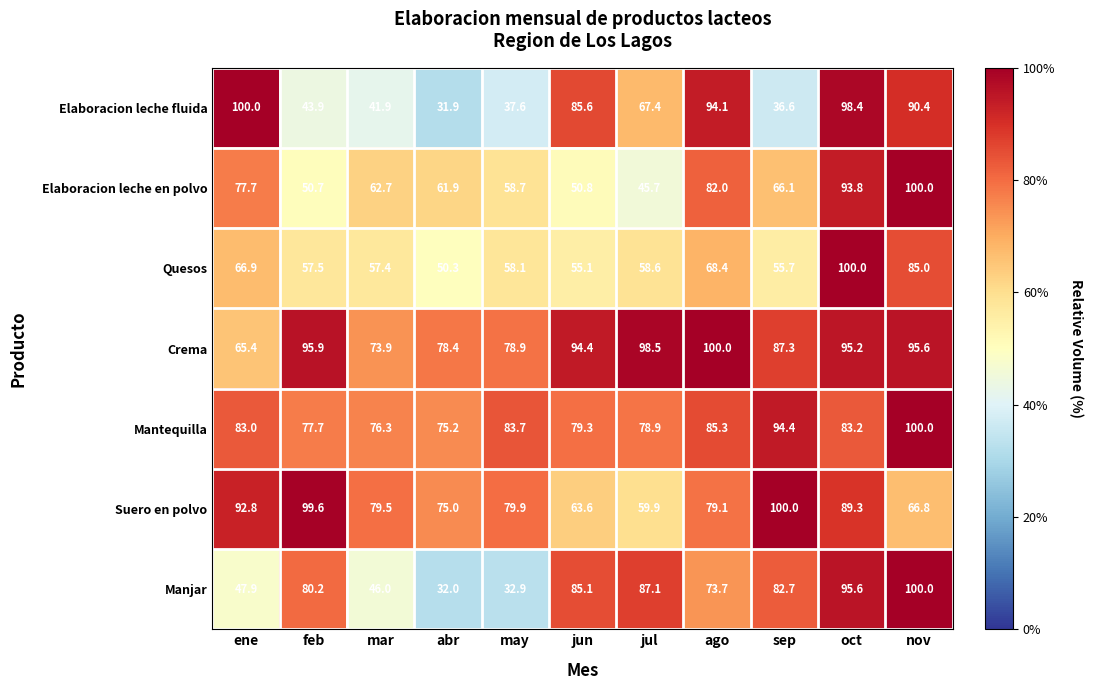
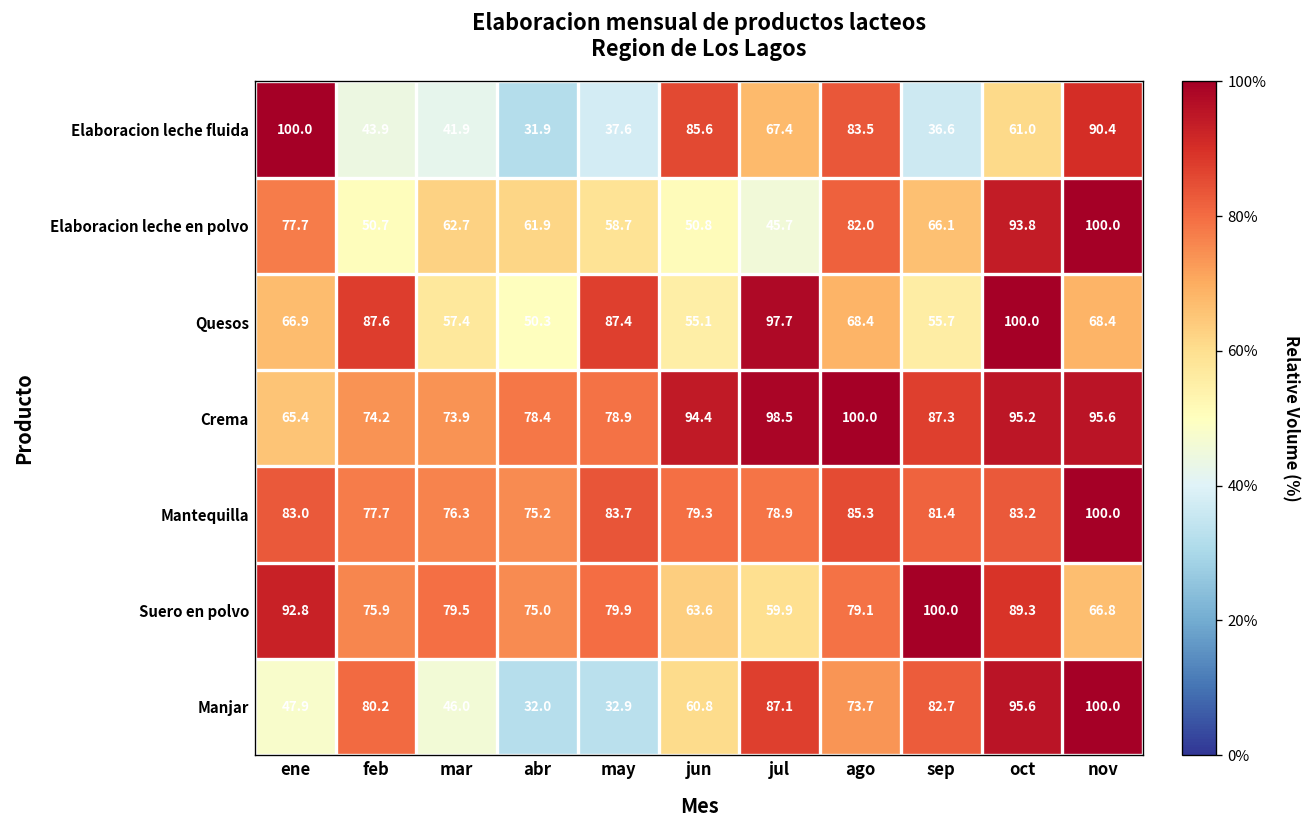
Elaboracion leche fluida, ago: 94.1 -> 83.5
Elaboracion leche fluida, oct: 98.4 -> 61.0
Quesos, feb: 57.5 -> 87.6
Quesos, may: 58.1 -> 87.4
Quesos, jul: 58.6 -> 97.7
Quesos, nov: 85.0 -> 68.4
Crema, feb: 95.9 -> 74.2
Mantequilla, sep: 94.4 -> 81.4
Suero en polvo, feb: 99.6 -> 75.9
Manjar, jun: 85.1 -> 60.8
